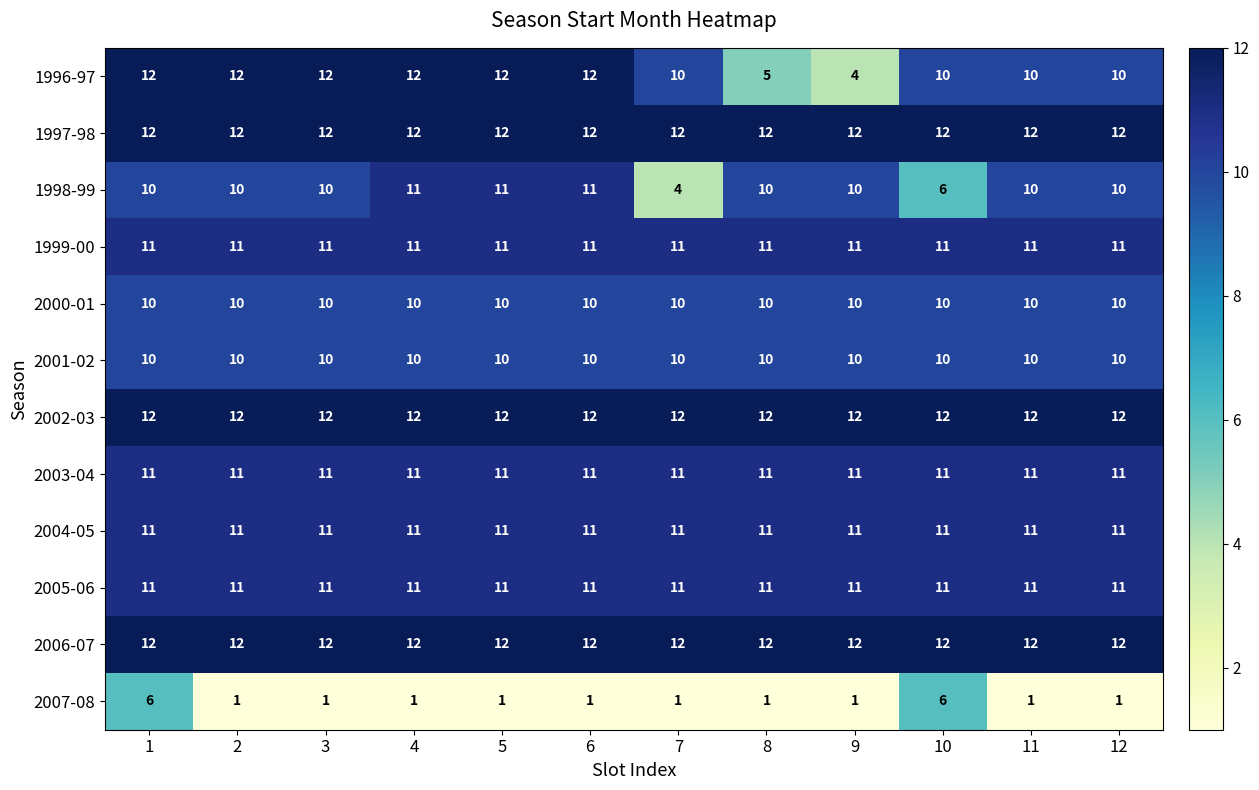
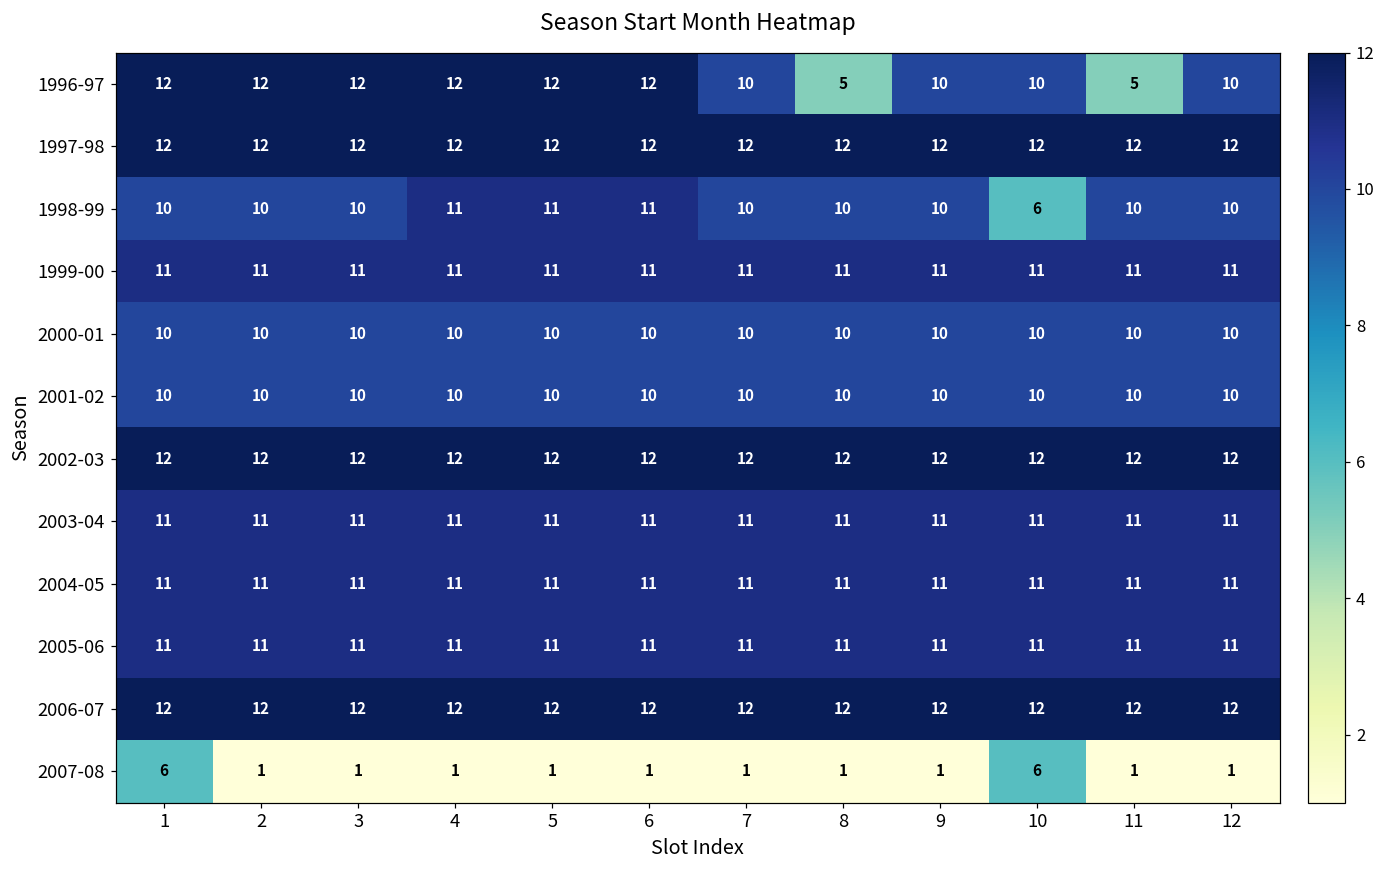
1996-97, 9: 4 -> 10
1996-97, 11: 10 -> 5
1998-99, 7: 4 -> 10
